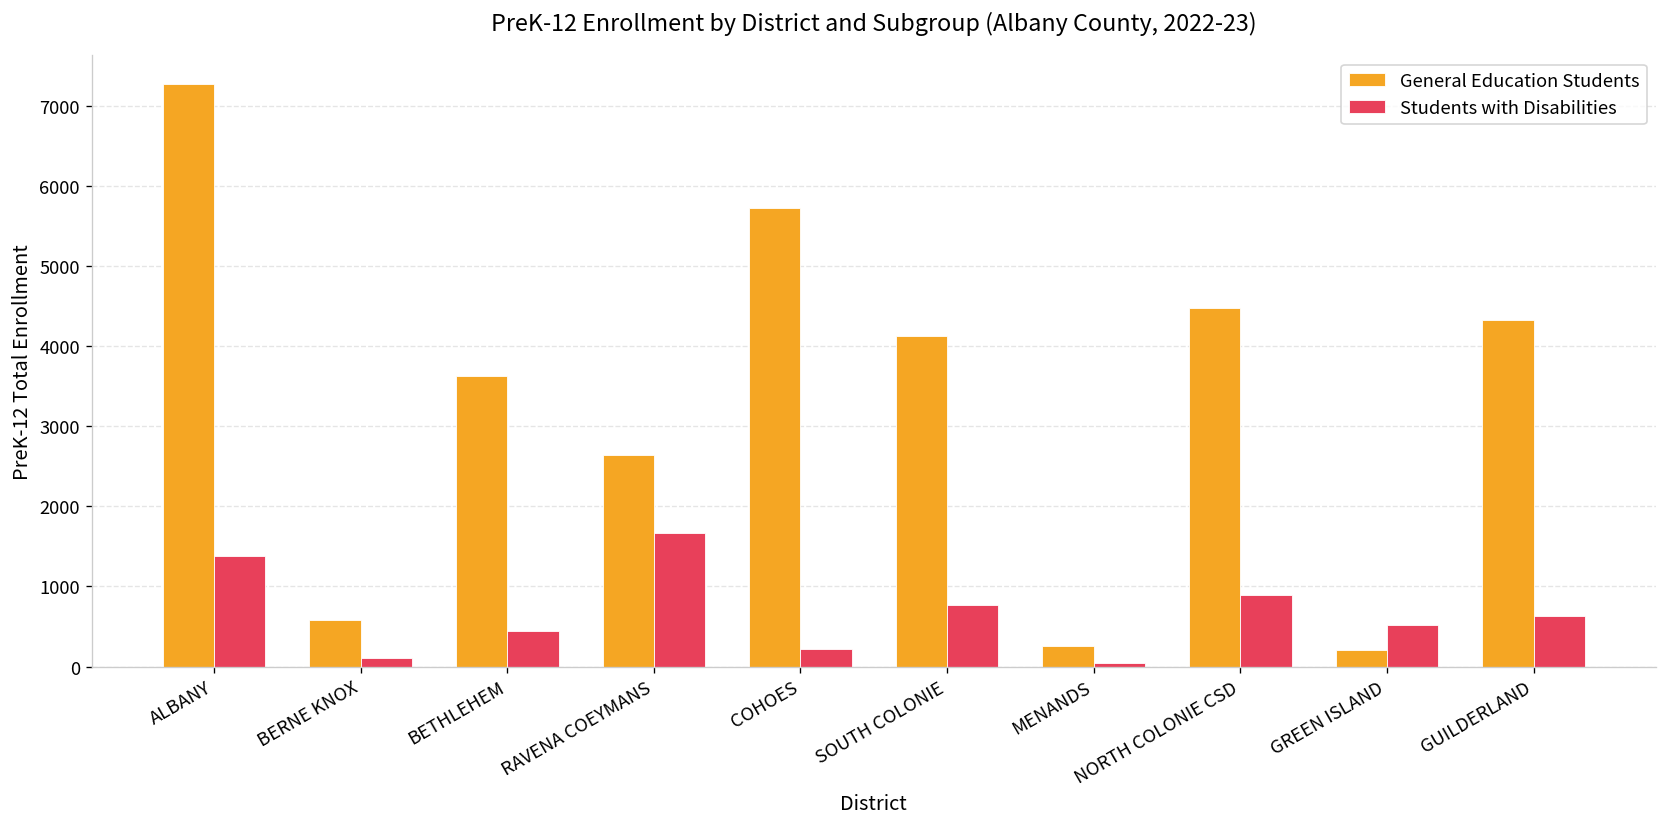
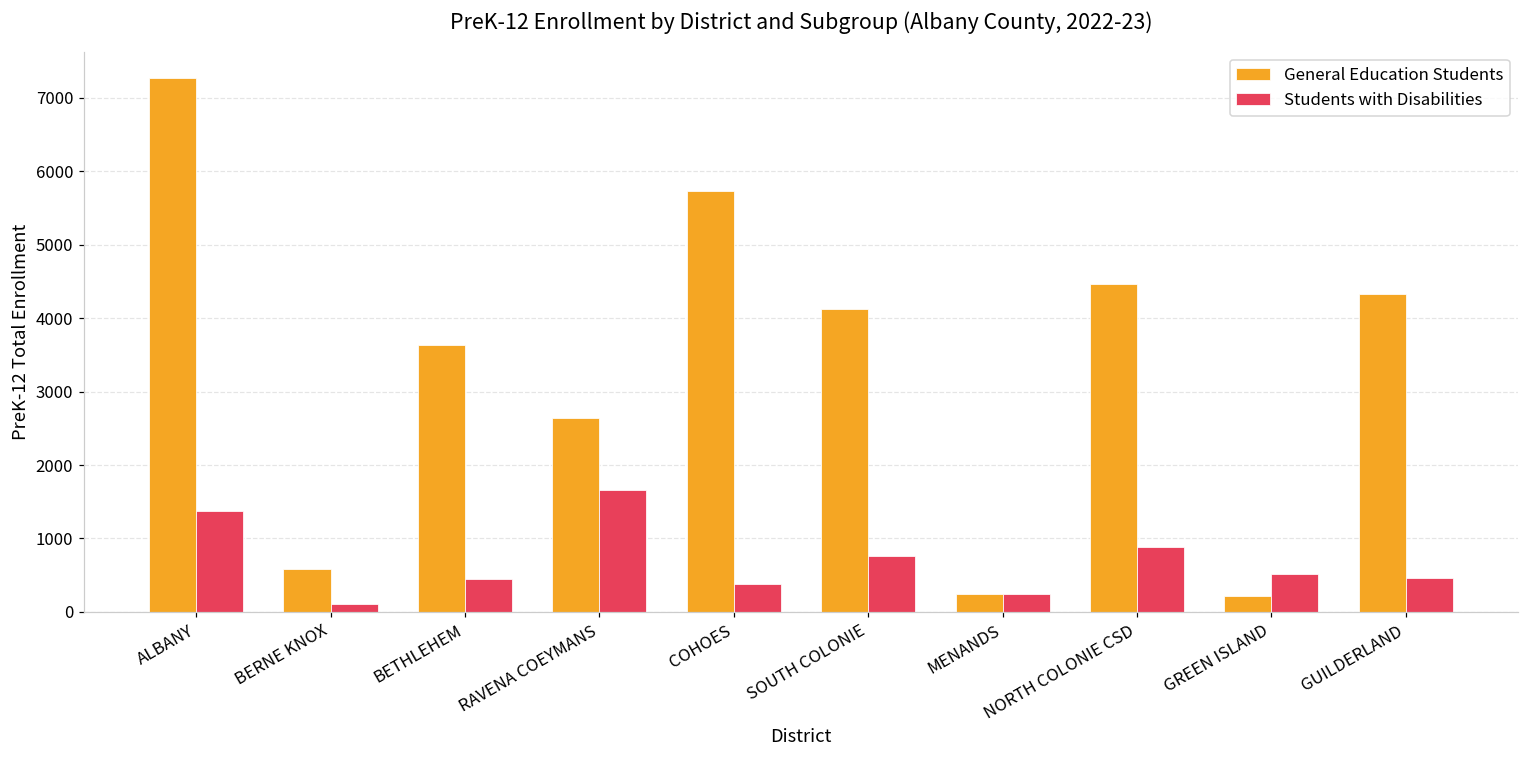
Students with Disabilities, COHOES: 200 -> 400
Students with Disabilities, MENANDS: 0 -> 200
Students with Disabilities, GUILDERLAND: 600 -> 500
